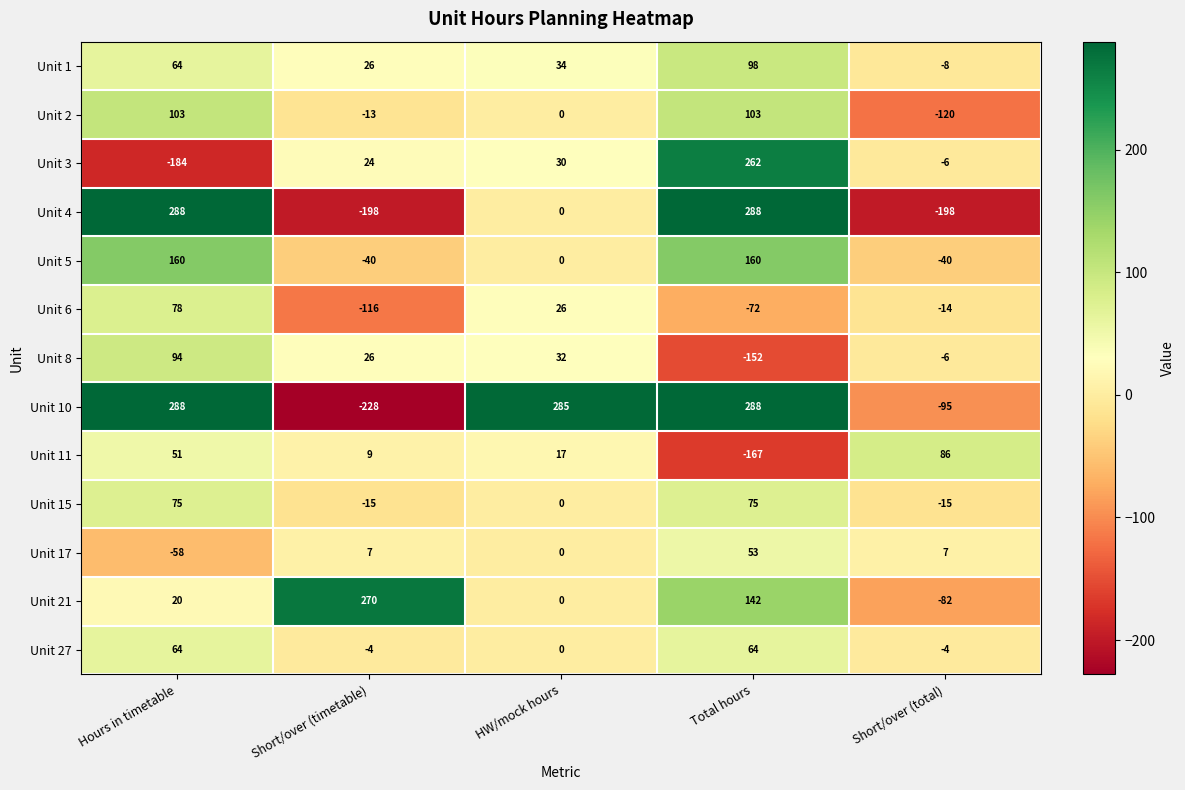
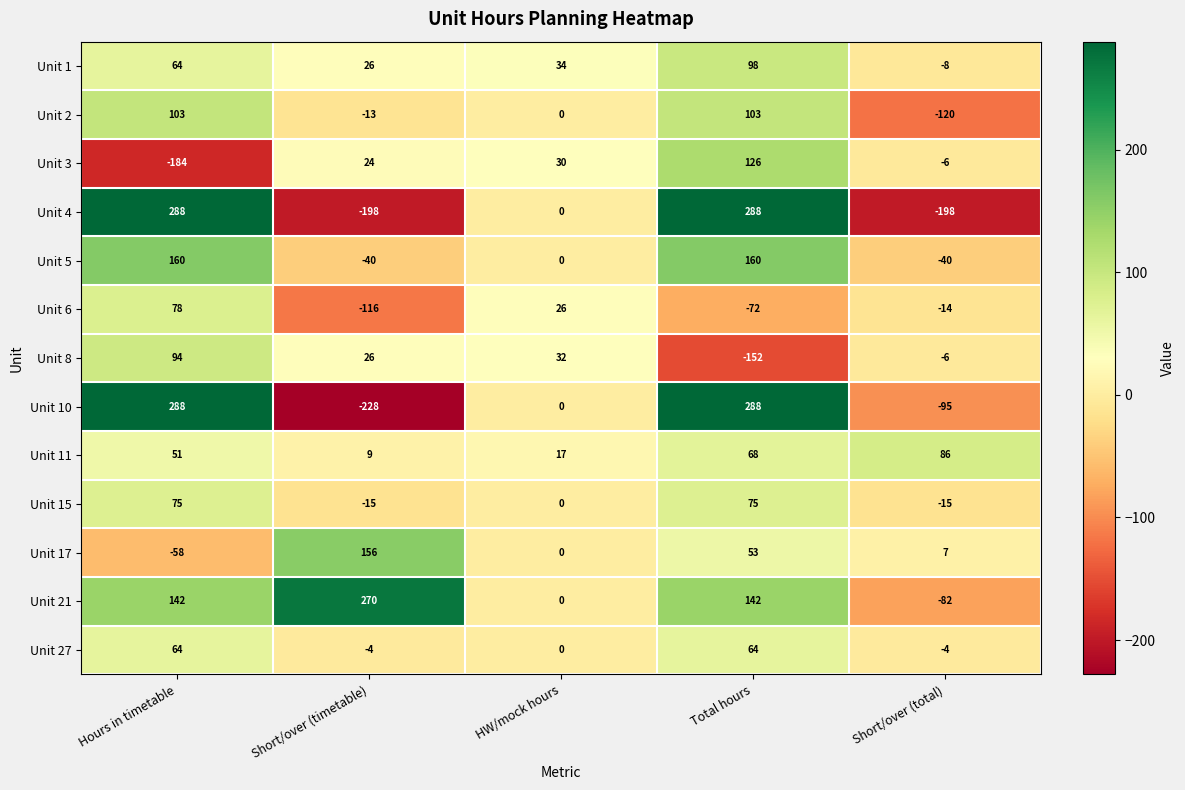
Unit 3, Total hours: 262 -> 126
Unit 10, HW/mock hours: 285 -> 0
Unit 11, Total hours: -167 -> 68
Unit 17, Short/over (timetable): 7 -> 156
Unit 21, Hours in timetable: 20 -> 142
